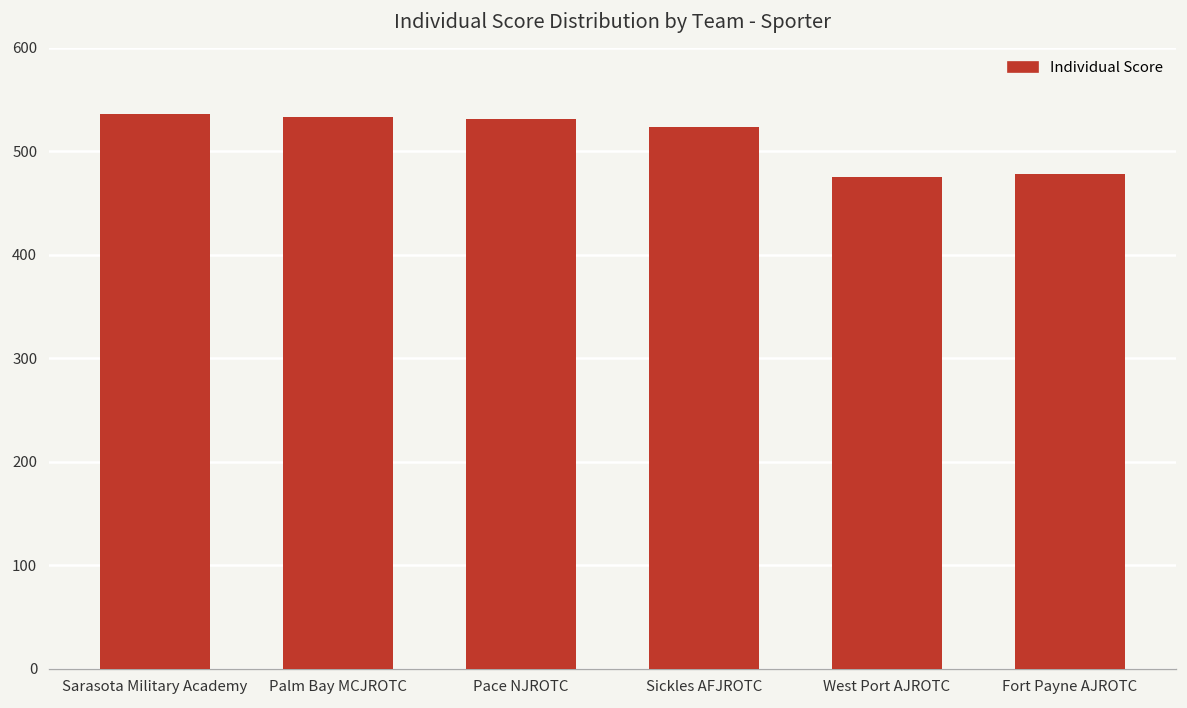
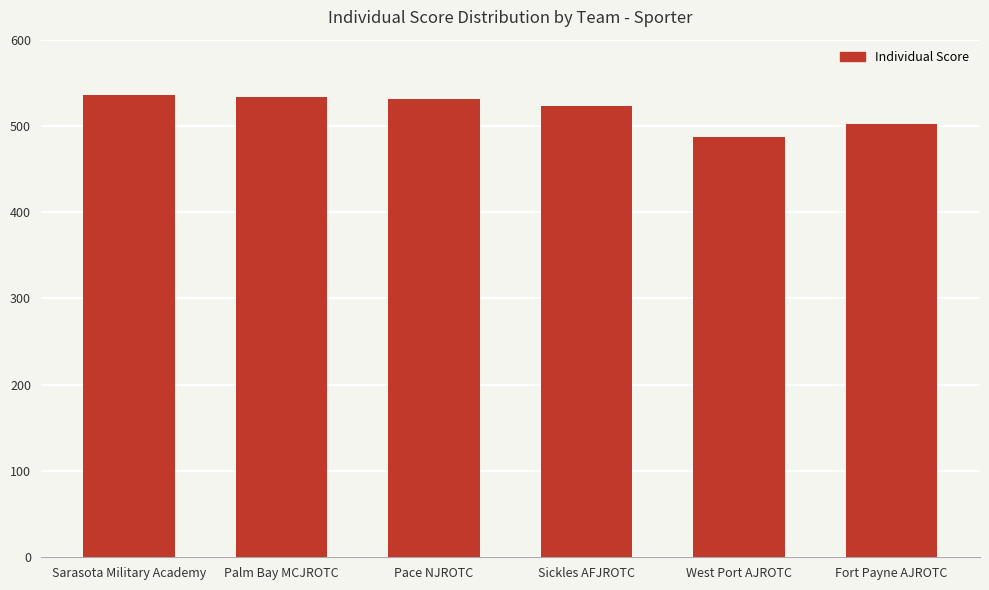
West Port AJROTC: 480 -> 490
Fort Payne AJROTC: 480 -> 500
